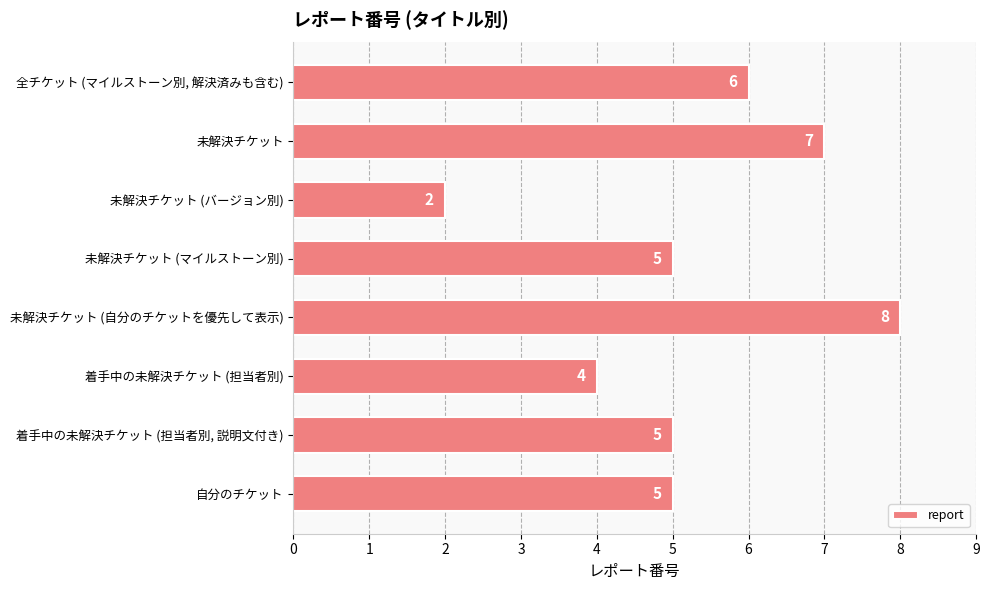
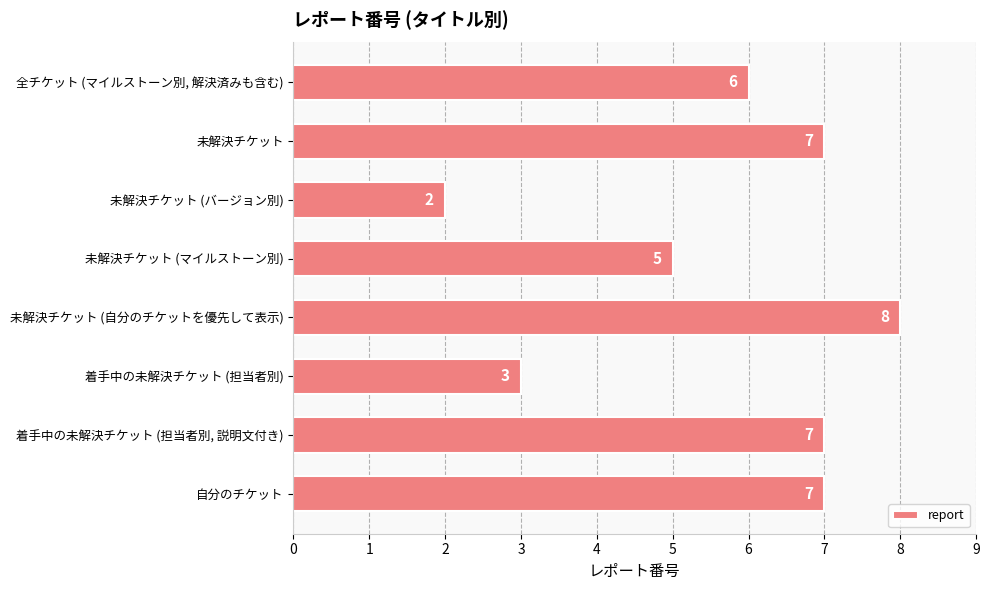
着手中の未解決チケット (担当者別): 4 -> 3
着手中の未解決チケット (担当者別, 説明文付き): 5 -> 7
自分のチケット: 5 -> 7
